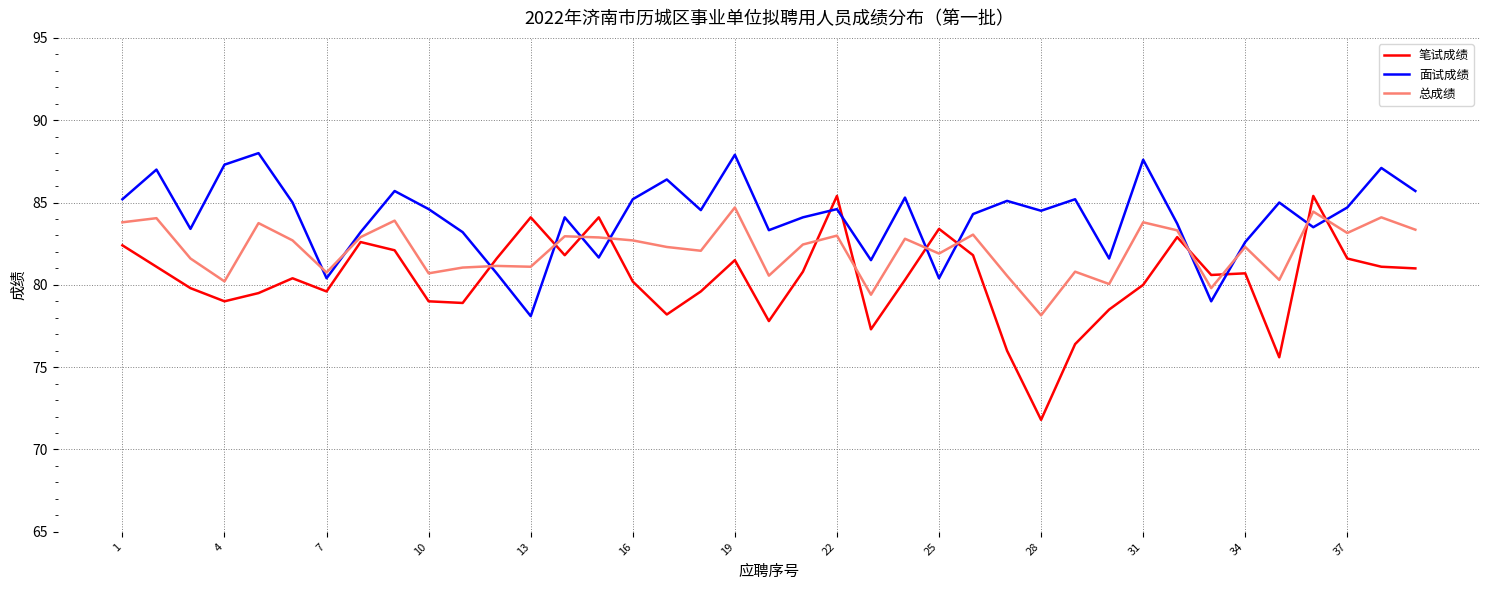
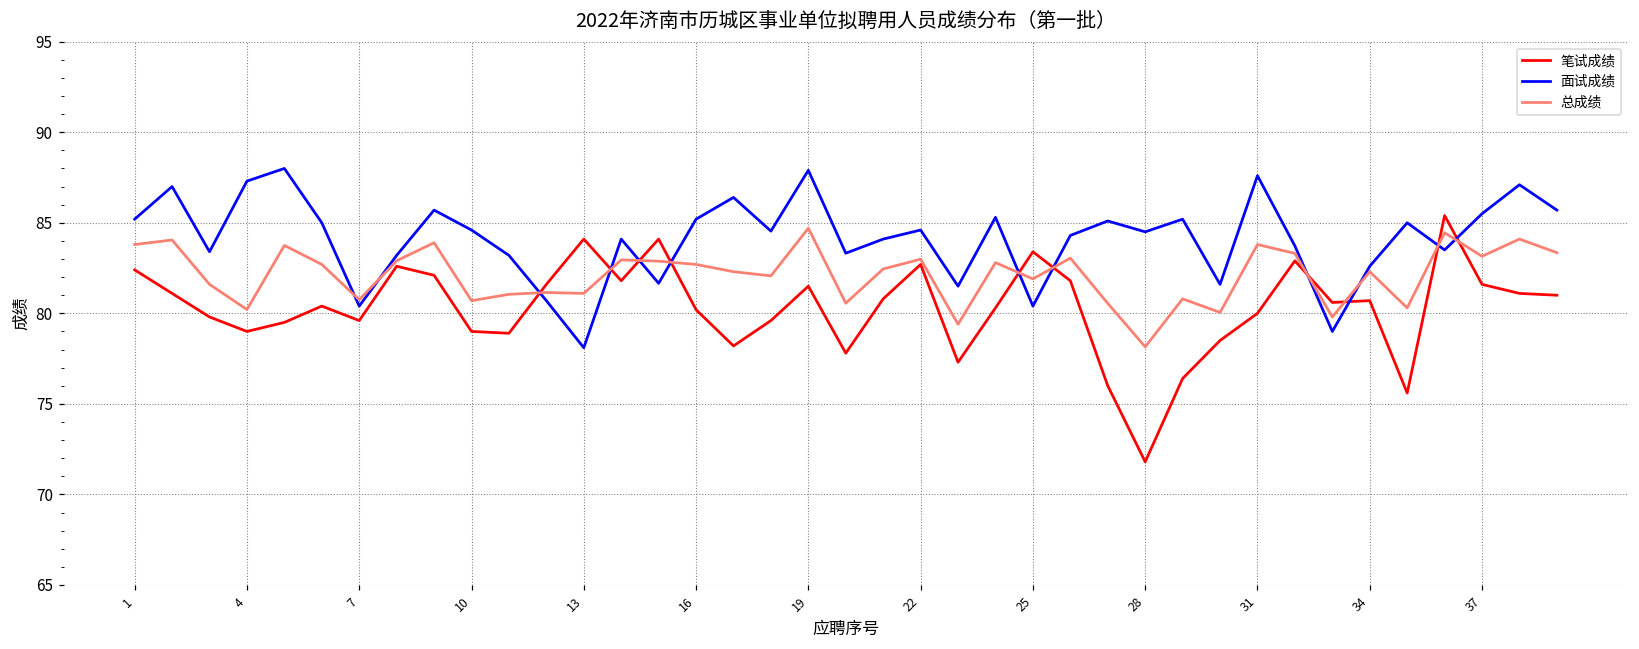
笔试成绩, 22: 85.4 -> 82.7
面试成绩, 37: 84.7 -> 85.5
